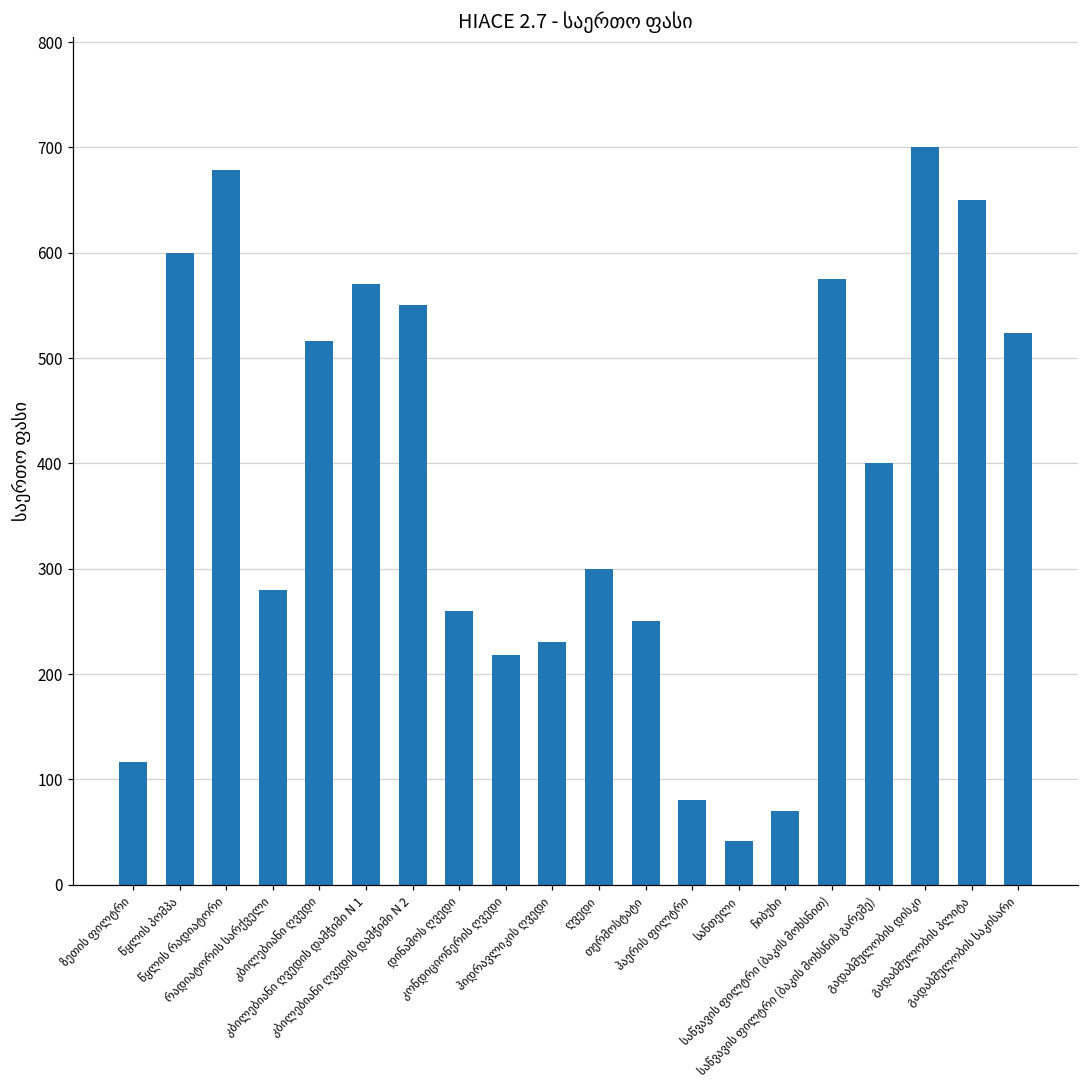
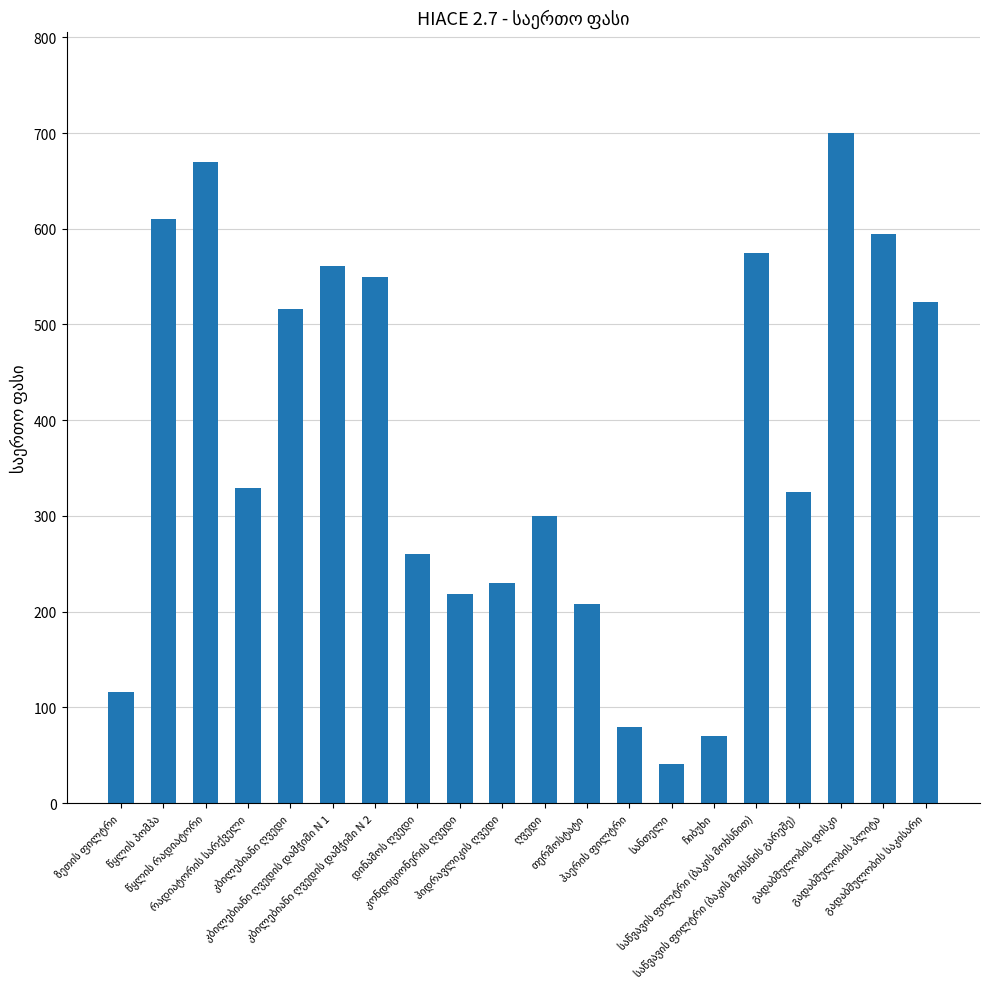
წყლის პომპა: 600 -> 610
წყლის რადიატორი: 680 -> 670
რადიატორის სარქველი: 280 -> 330
კბილებიანი ღვედის დამჭიმი N 1: 570 -> 560
თერმოსტატი: 250 -> 210
საწვავის ფილტრი (ბაკის მოხსნის გარეშე): 400 -> 330
გადაბმულობის პლიტა: 650 -> 590
